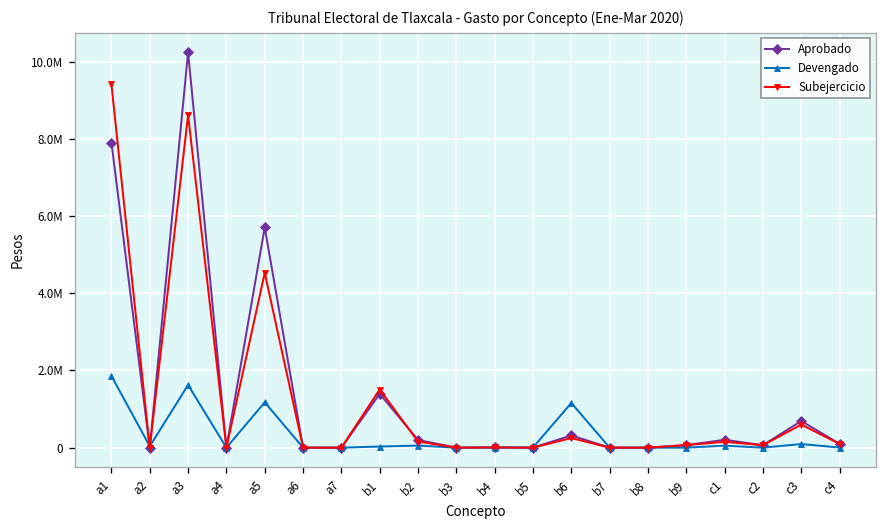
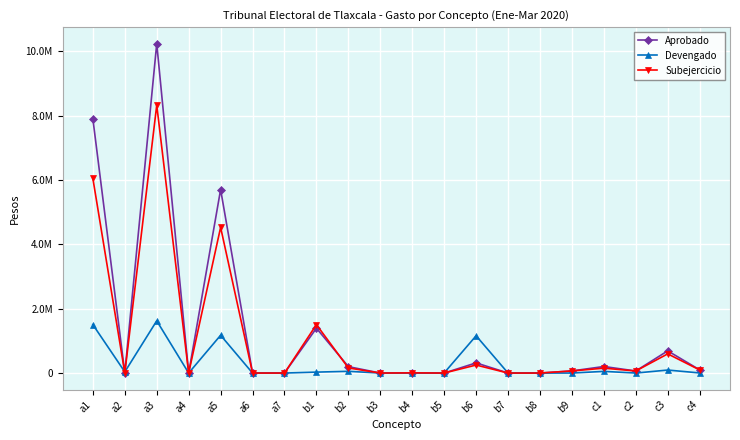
Devengado, a1: 1900000 -> 1500000
Subejercicio, a1: 9400000 -> 6100000
Subejercicio, a3: 8600000 -> 8300000
